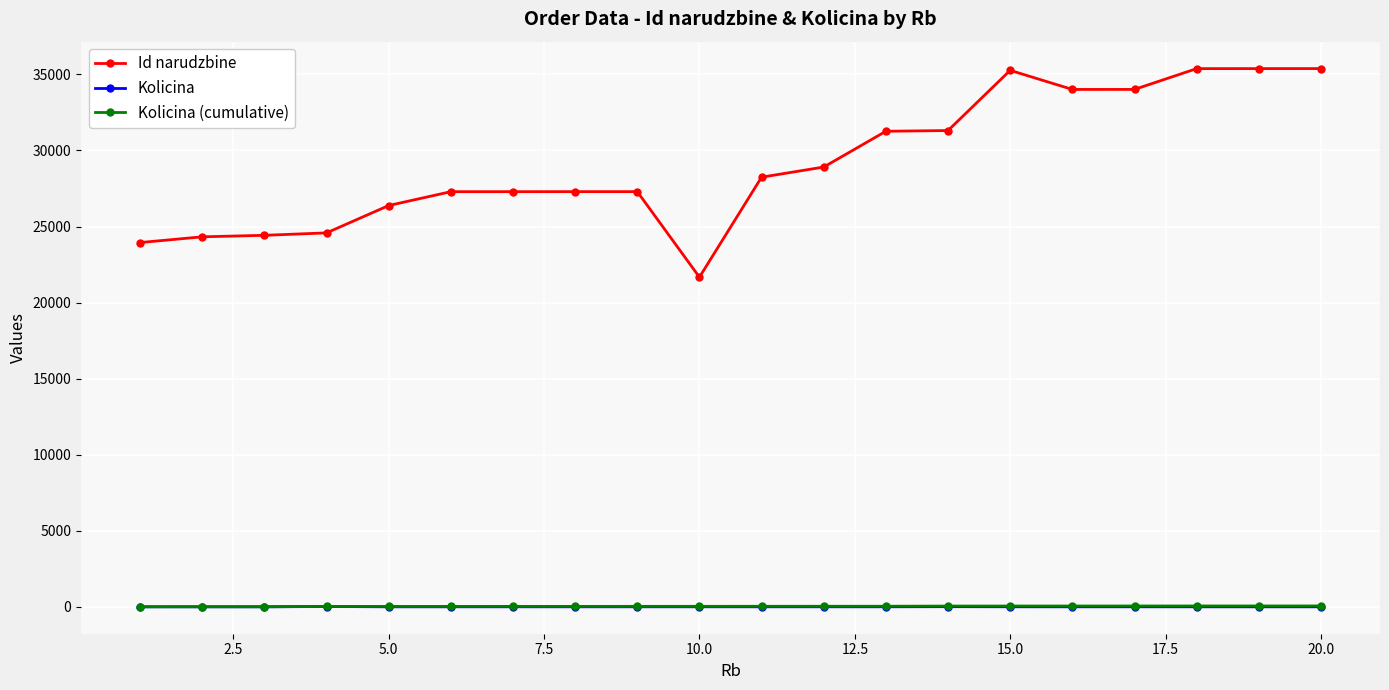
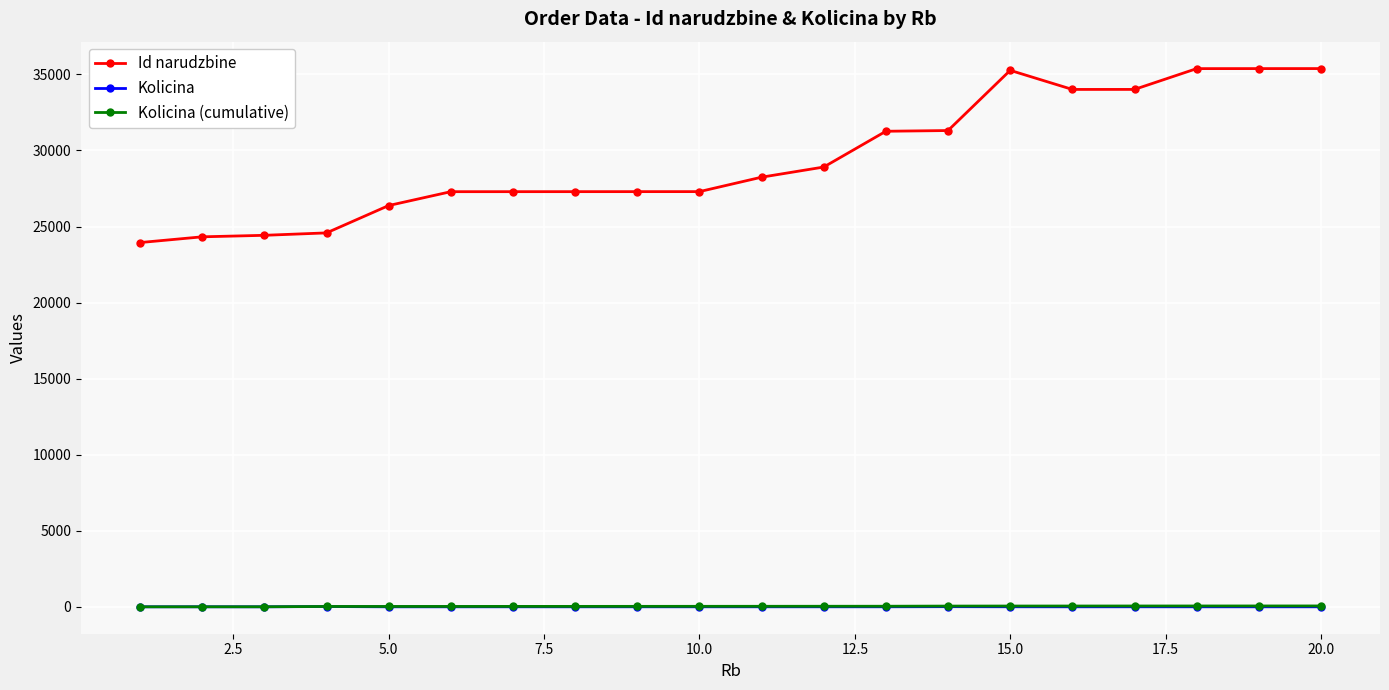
Id narudzbine, 10.0: 21700 -> 27300
